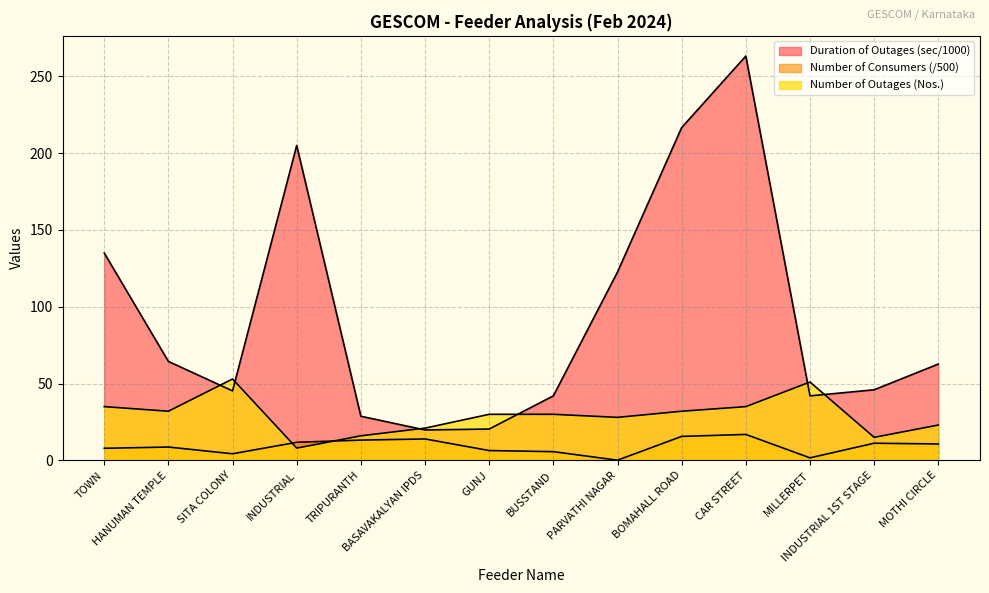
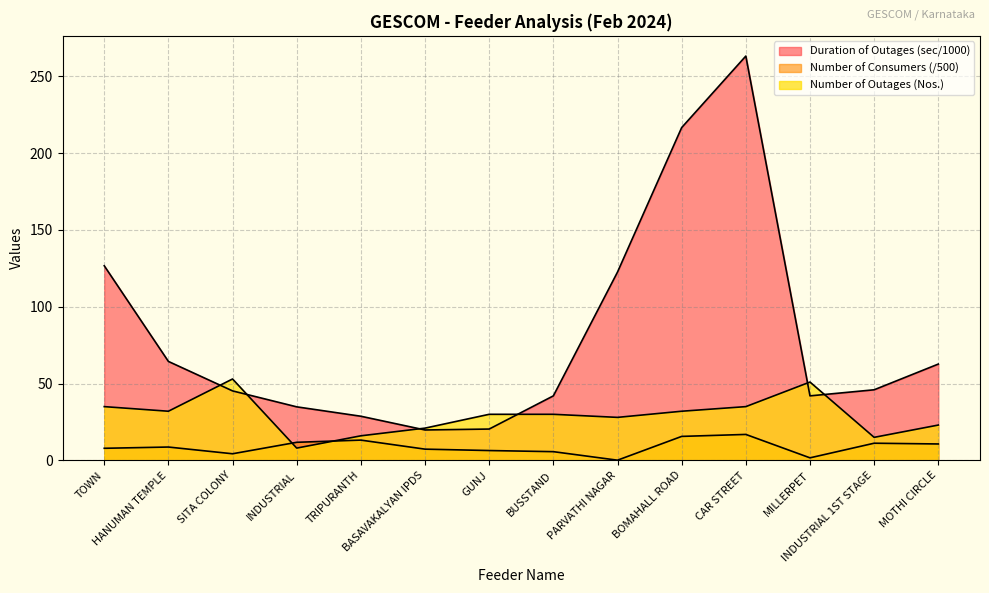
Duration of Outages (sec/1000), TOWN: 135 -> 127
Duration of Outages (sec/1000), INDUSTRIAL: 205 -> 35
Number of Consumers (/500), BASAVAKALYAN IPDS: 14 -> 7
